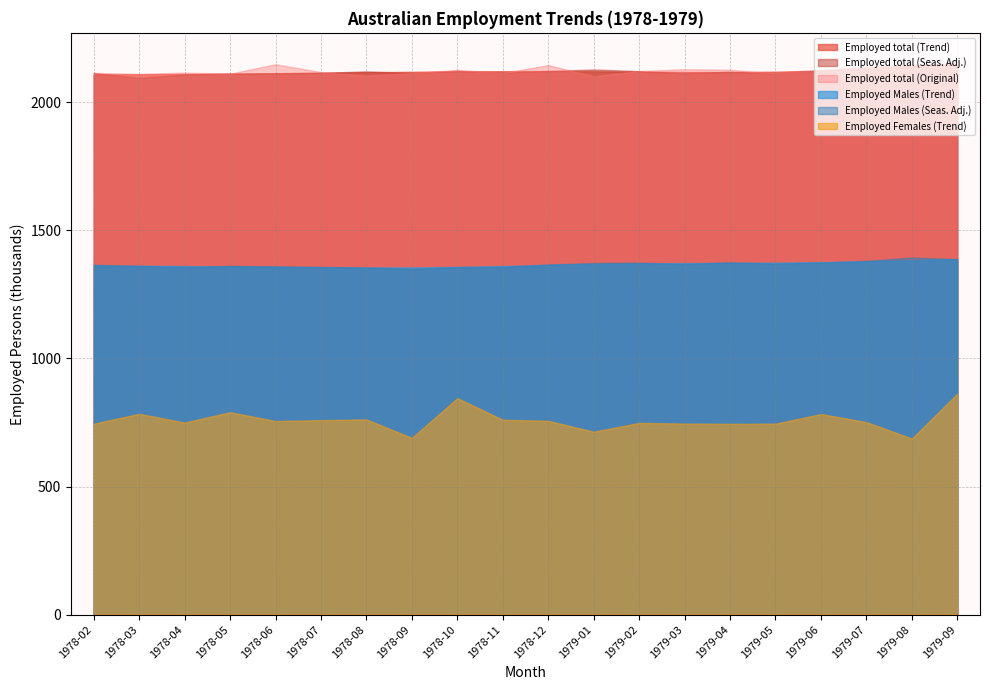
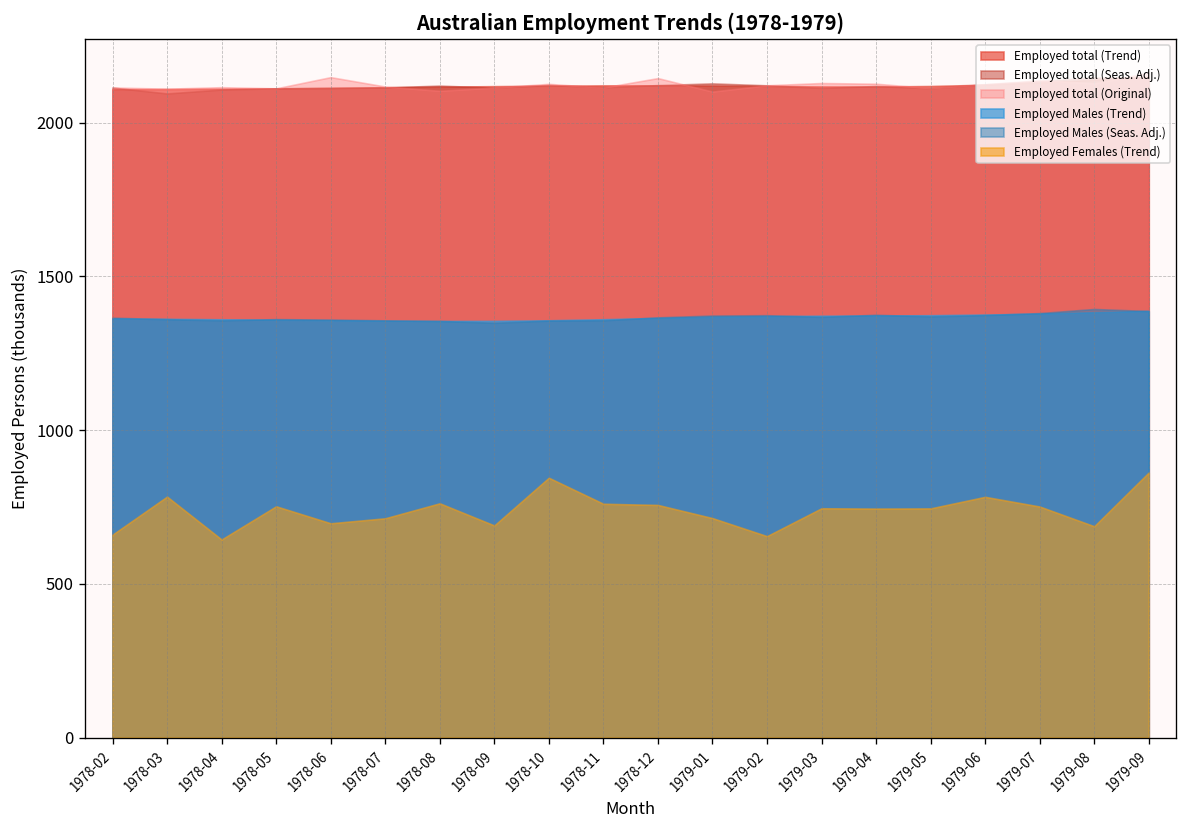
Employed Females (Trend), 1978-02: 750 -> 660
Employed Females (Trend), 1978-04: 750 -> 640
Employed Females (Trend), 1978-05: 790 -> 750
Employed Females (Trend), 1978-06: 760 -> 700
Employed Females (Trend), 1978-07: 760 -> 710
Employed Females (Trend), 1979-02: 750 -> 660
